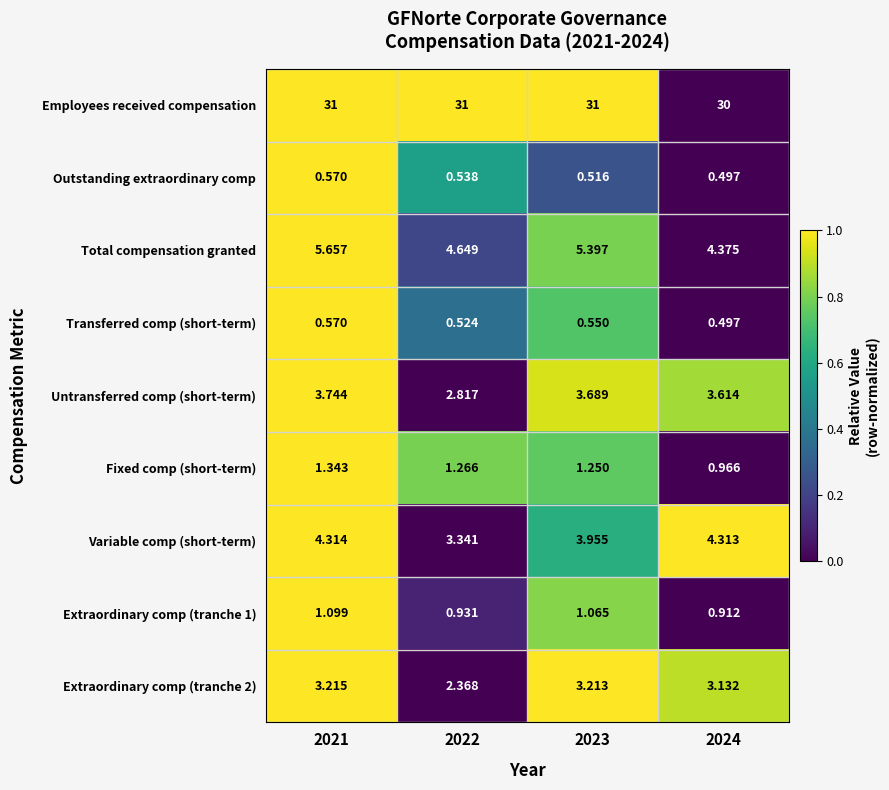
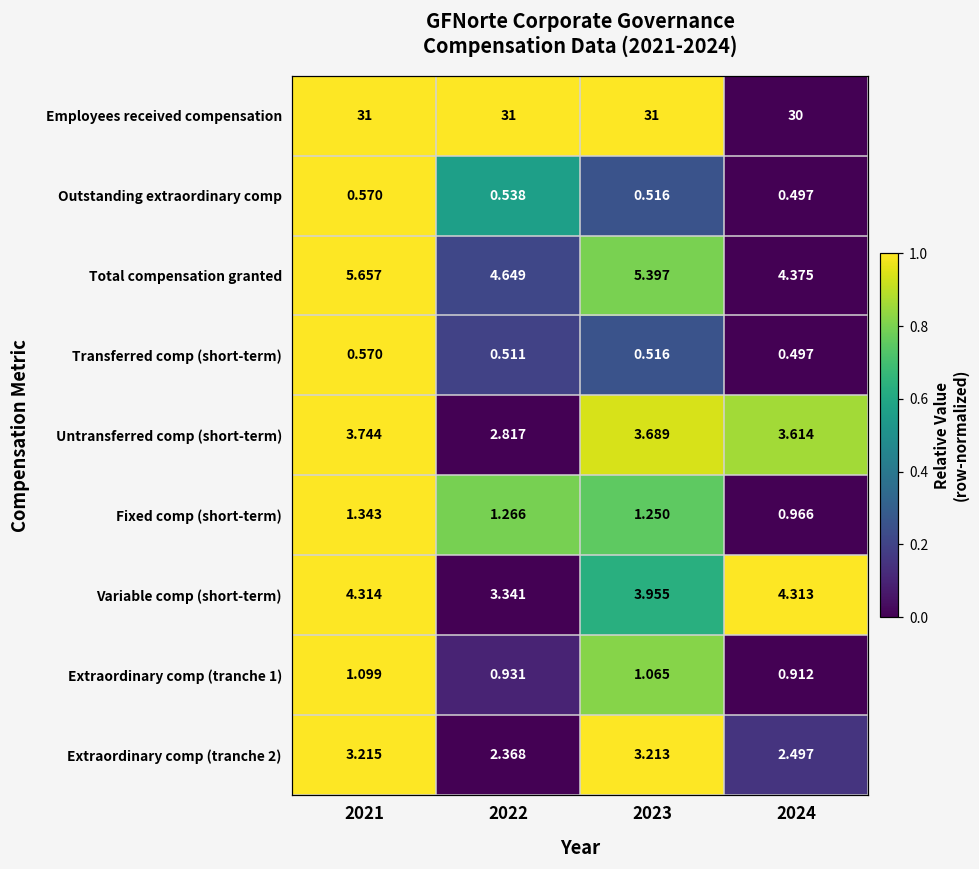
Transferred comp (short-term), 2022: 0.524 -> 0.511
Transferred comp (short-term), 2023: 0.550 -> 0.516
Extraordinary comp (tranche 2), 2024: 3.132 -> 2.497
